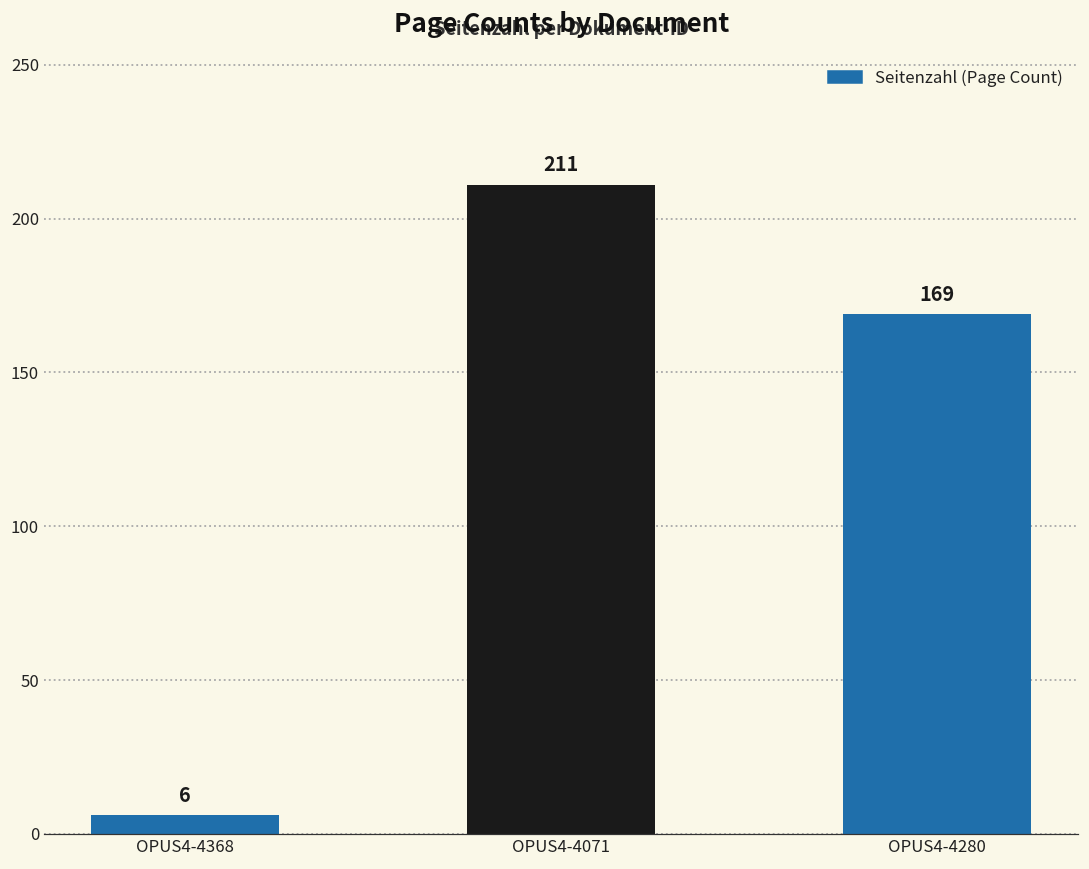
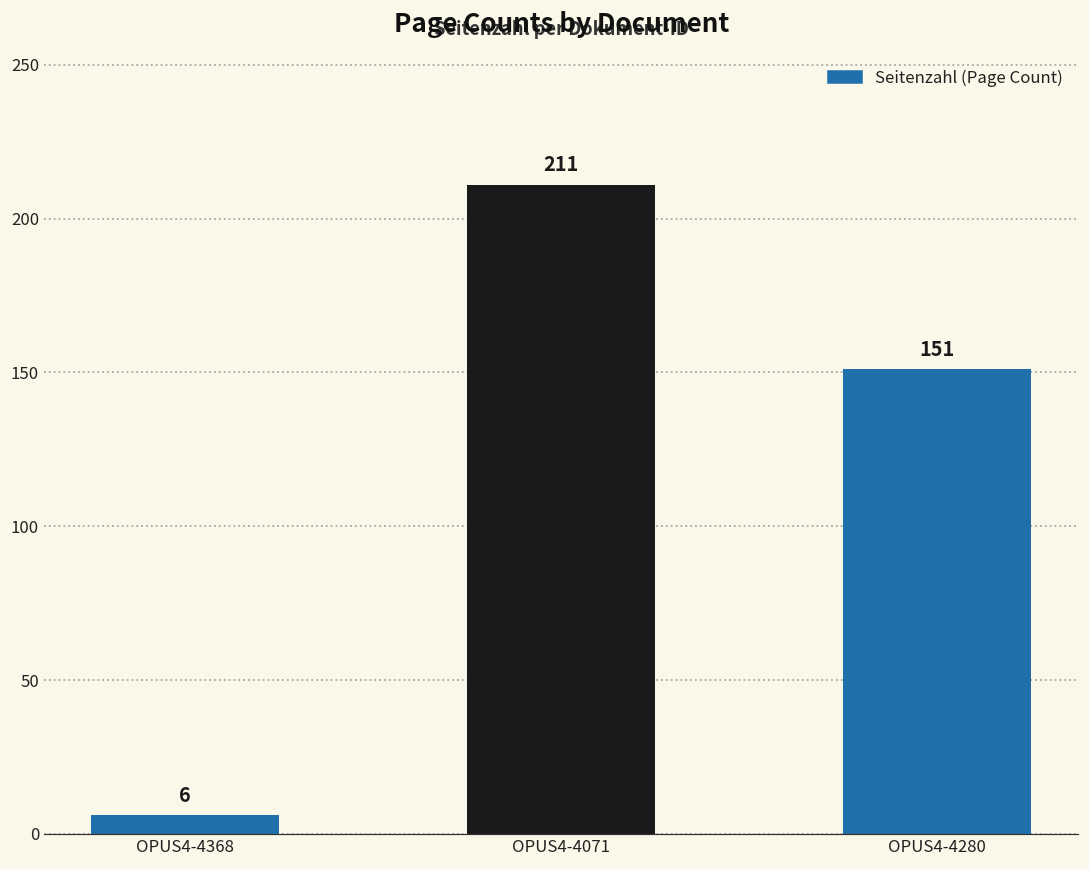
OPUS4-4280: 169 -> 151
